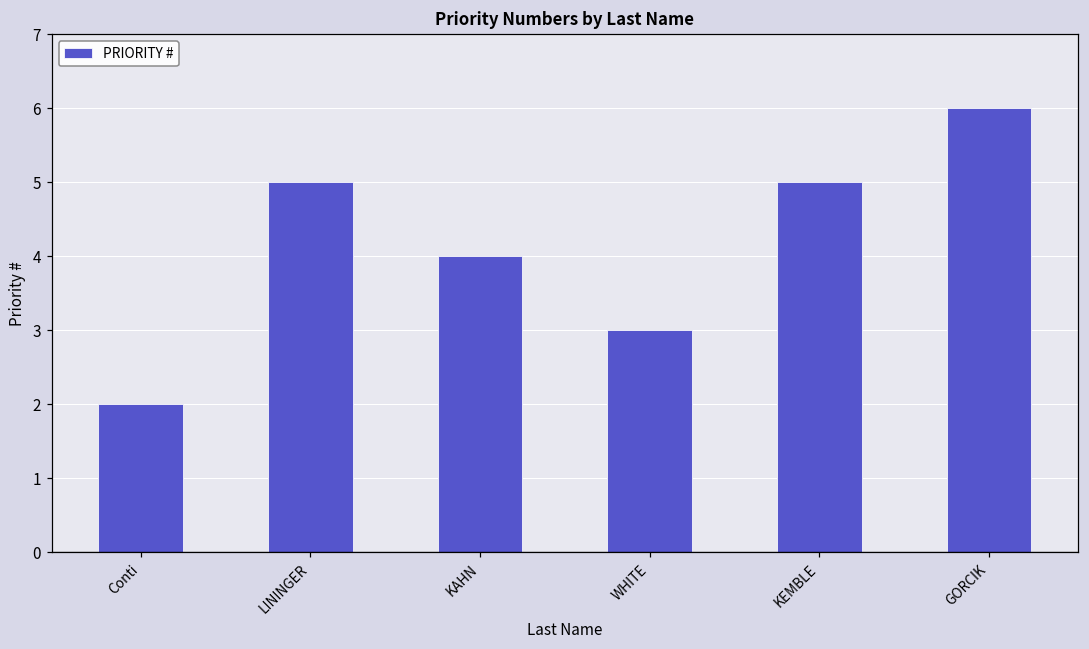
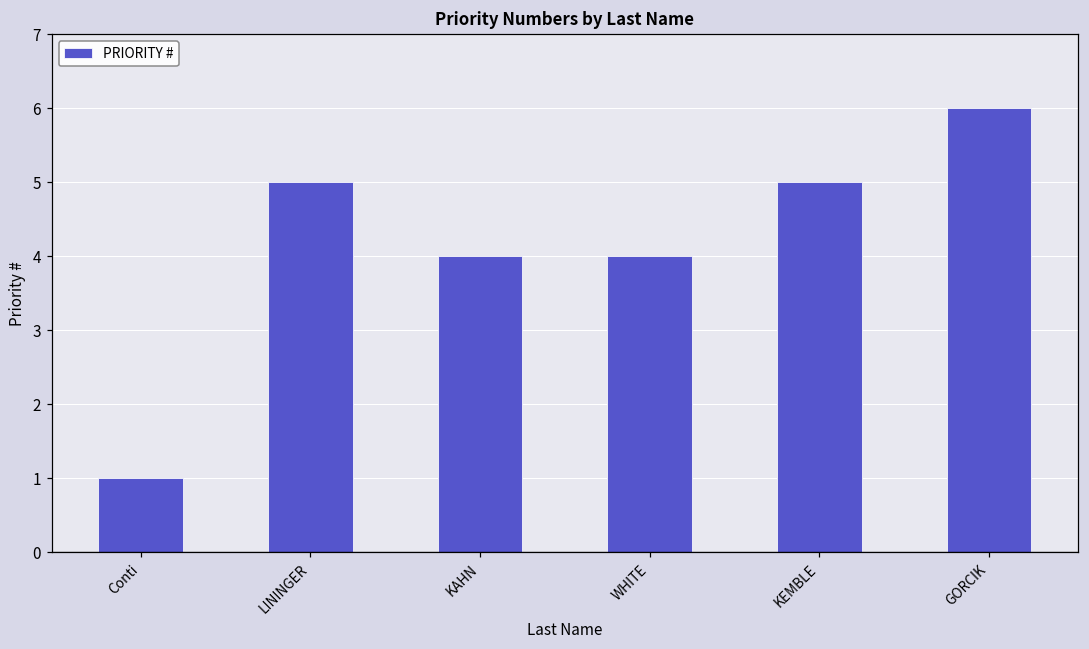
Conti: 2 -> 1
WHITE: 3 -> 4
